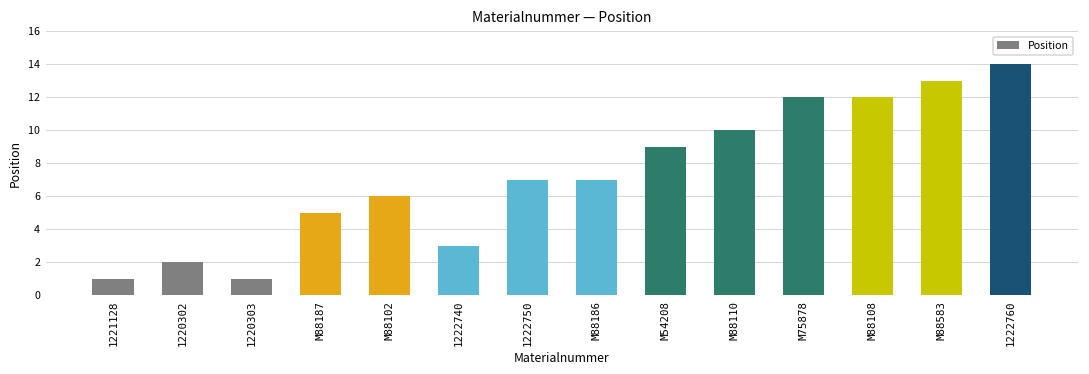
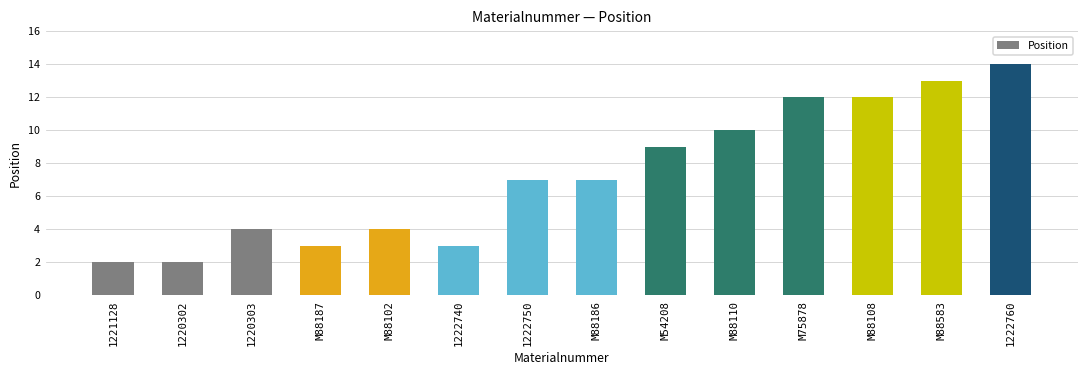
1221128: 1 -> 2
1220303: 1 -> 4
M88187: 5 -> 3
M88102: 6 -> 4
